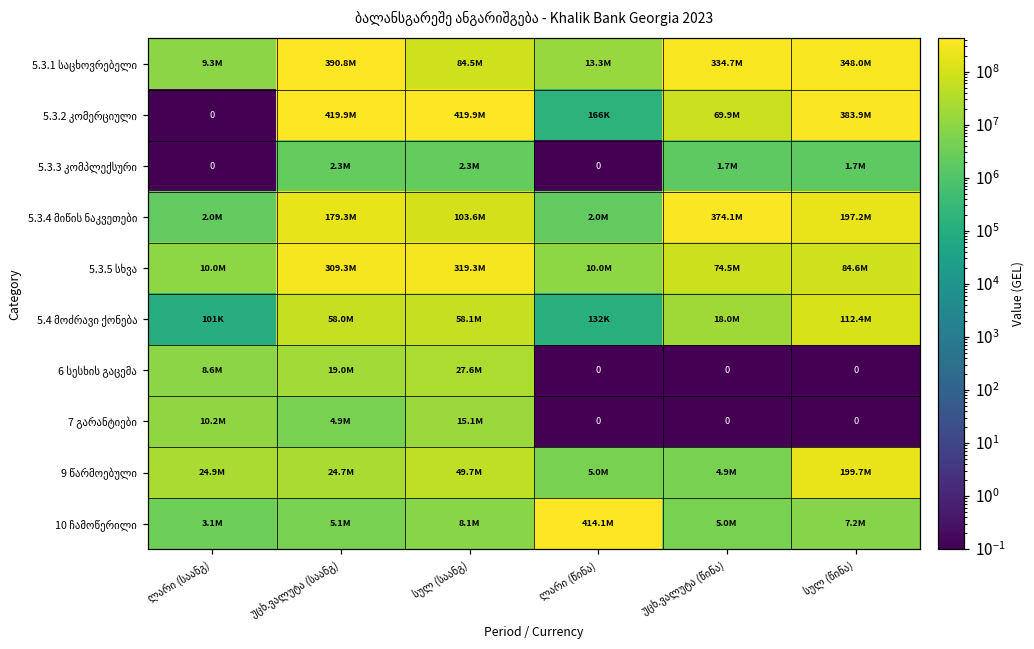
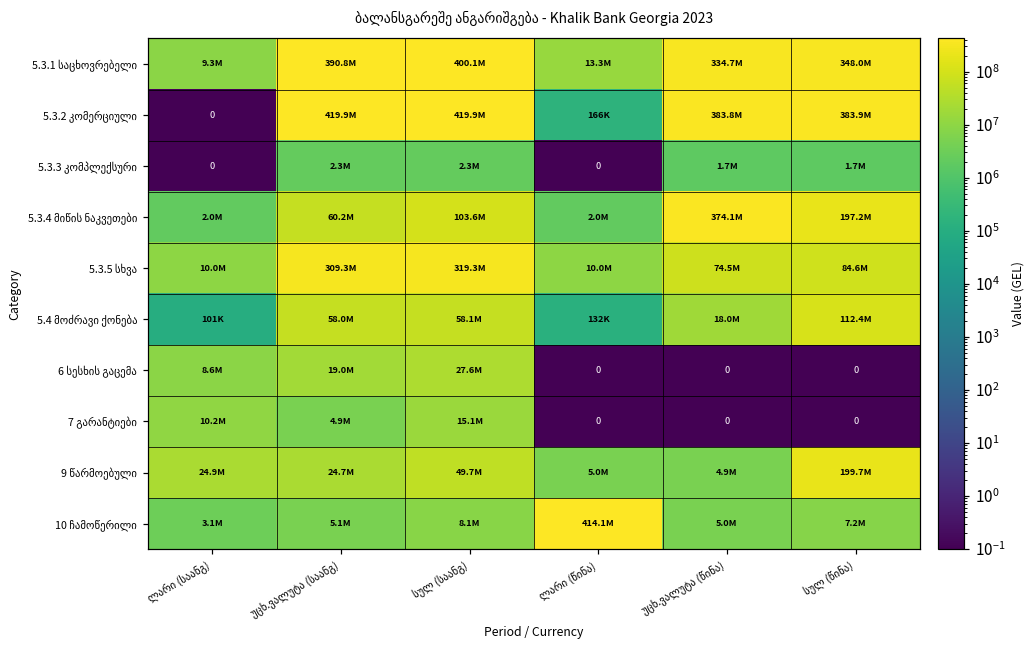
5.3.1 საცხოვრებელი, სულ (საანგ): 84.5M -> 400.1M
5.3.2 კომერციული, უცხ.ვალუტა (წინა): 69.9M -> 383.8M
5.3.4 მიწის ნაკვეთები, უცხ.ვალუტა (საანგ): 179.3M -> 60.2M
